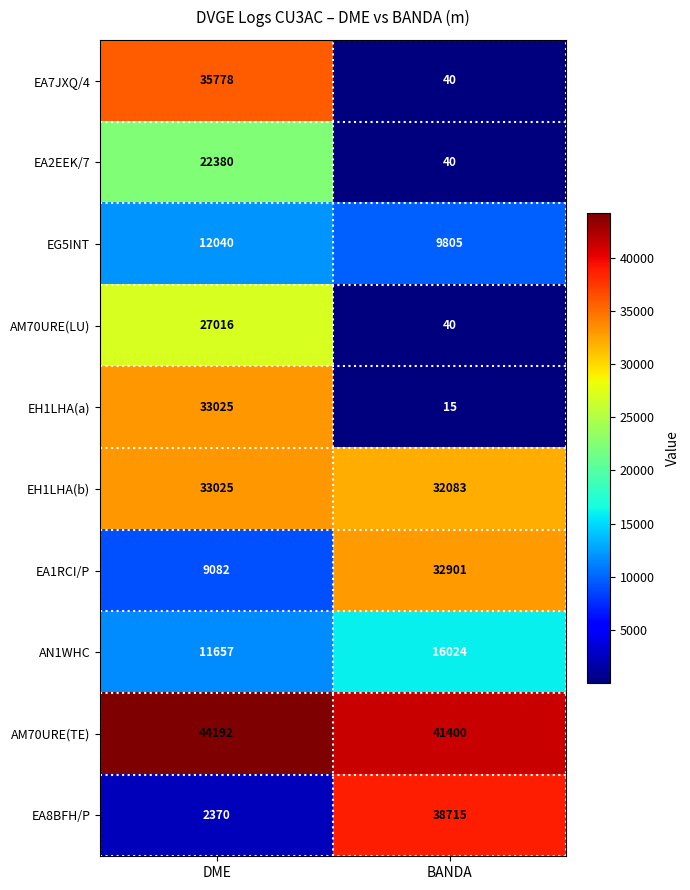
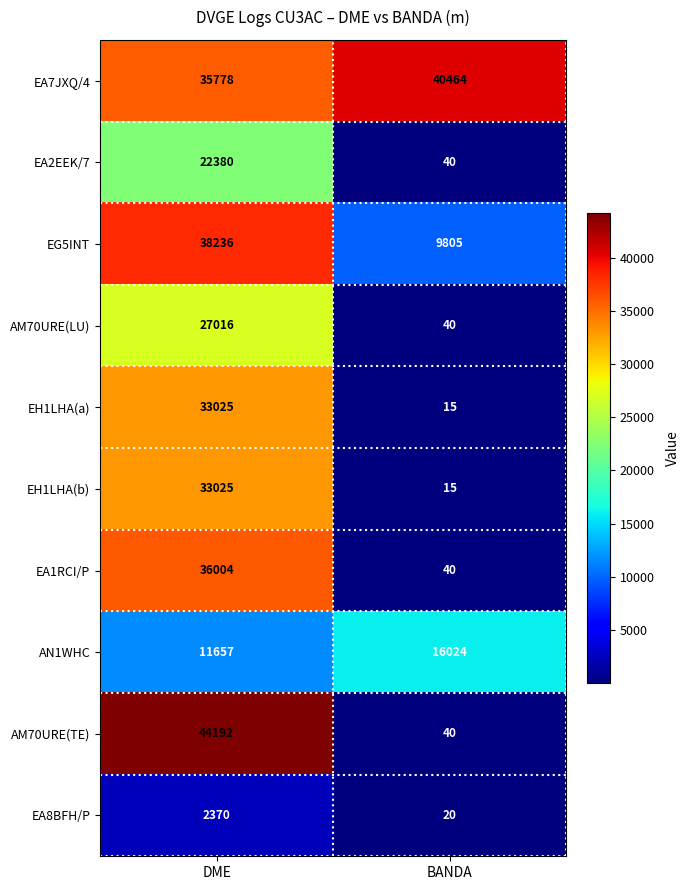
EA7JXQ/4, BANDA: 40 -> 40464
EG5INT, DME: 12040 -> 38236
EH1LHA(b), BANDA: 32083 -> 15
EA1RCI/P, DME: 9082 -> 36004
EA1RCI/P, BANDA: 32901 -> 40
AM70URE(TE), BANDA: 41400 -> 40
EA8BFH/P, BANDA: 38715 -> 20
